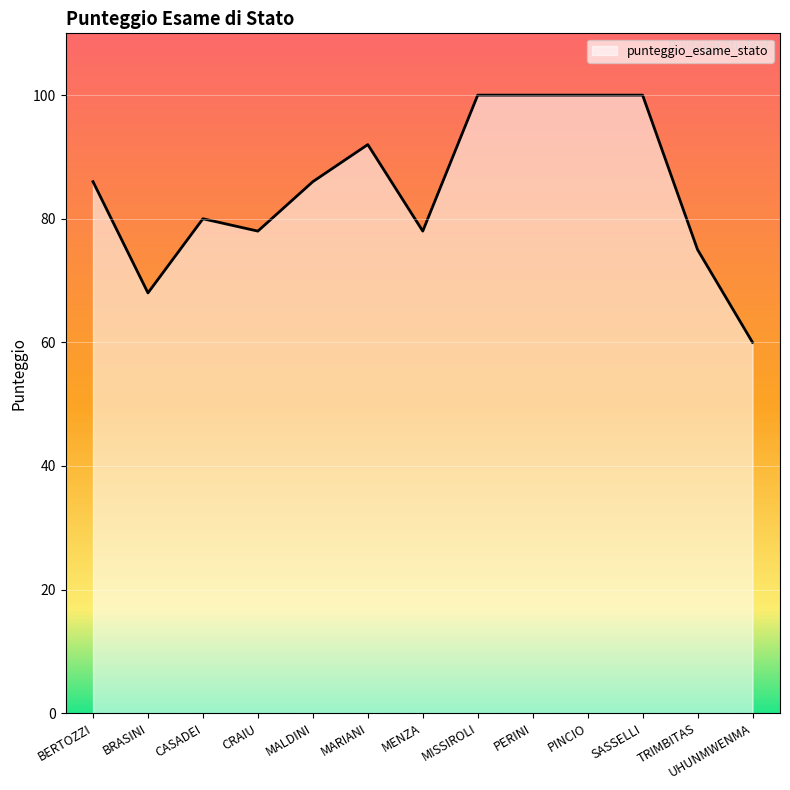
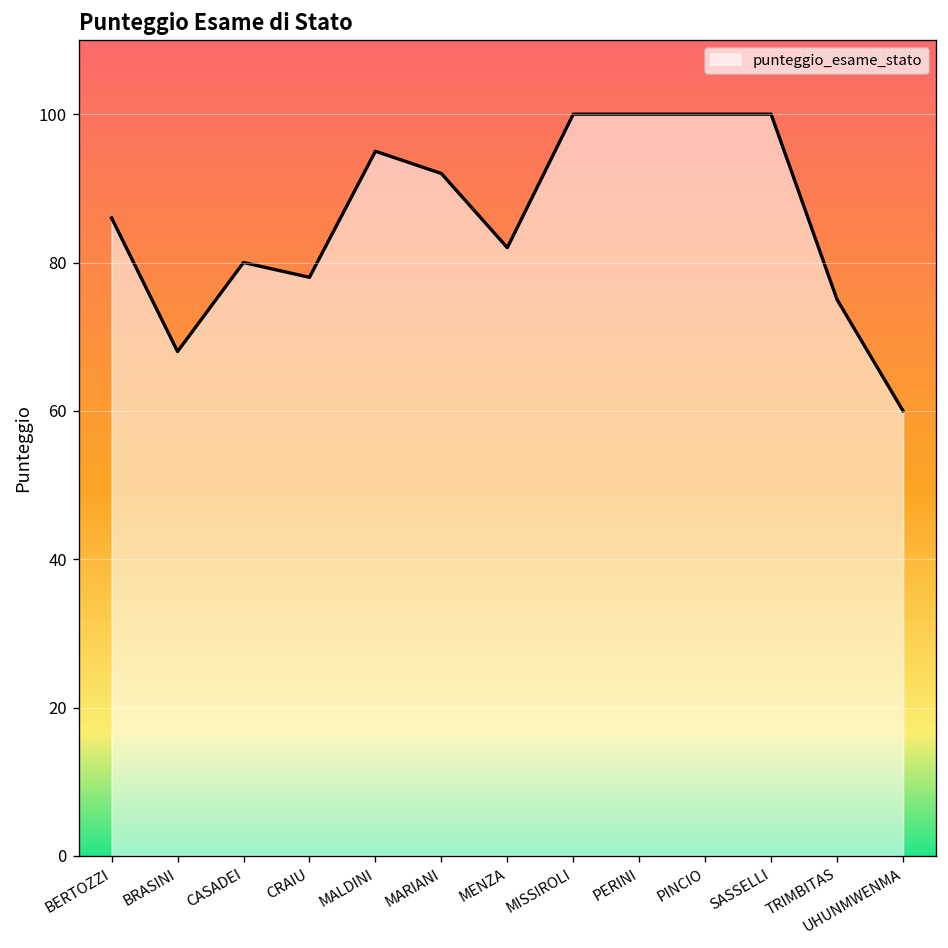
MALDINI: 86 -> 95
MENZA: 78 -> 82
